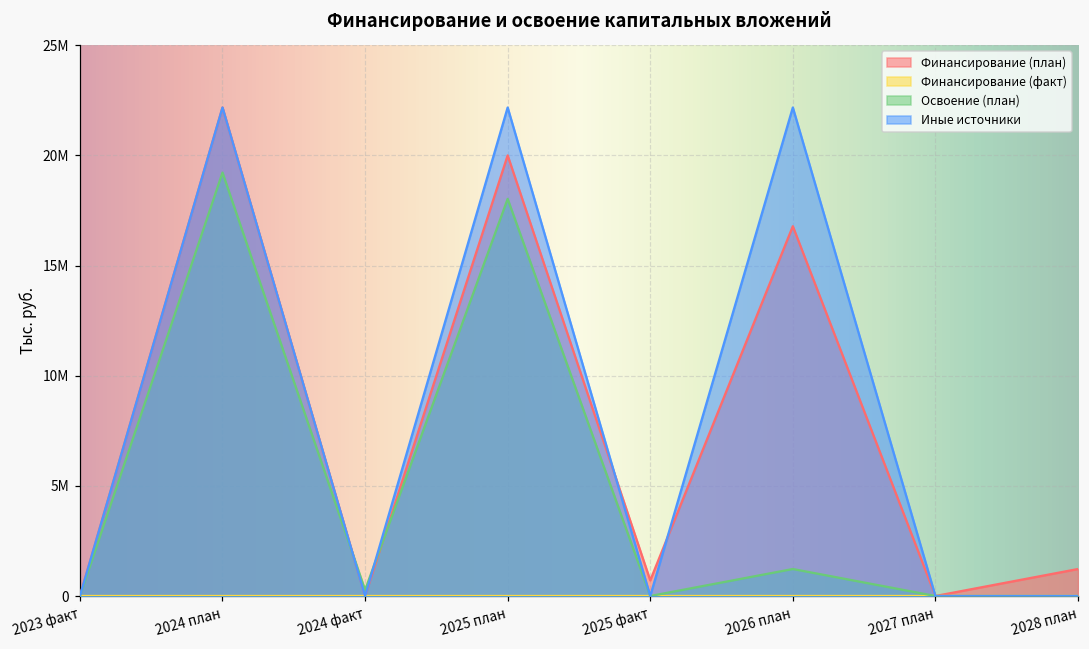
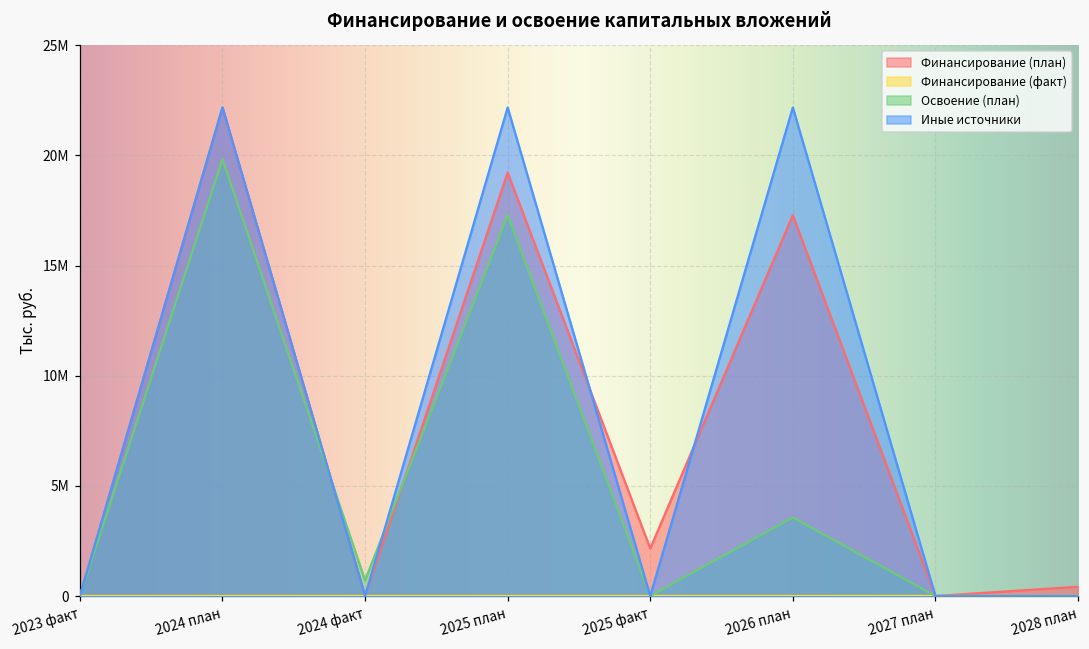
Освоение (план), 2024 план: 19200000 -> 19800000
Освоение (план), 2024 факт: 300000 -> 700000
Финансирование (план), 2025 план: 20000000 -> 19200000
Освоение (план), 2025 план: 18000000 -> 17300000
Финансирование (план), 2025 факт: 700000 -> 2200000
Финансирование (план), 2026 план: 16800000 -> 17300000
Освоение (план), 2026 план: 1200000 -> 3600000
Финансирование (план), 2028 план: 1200000 -> 400000
